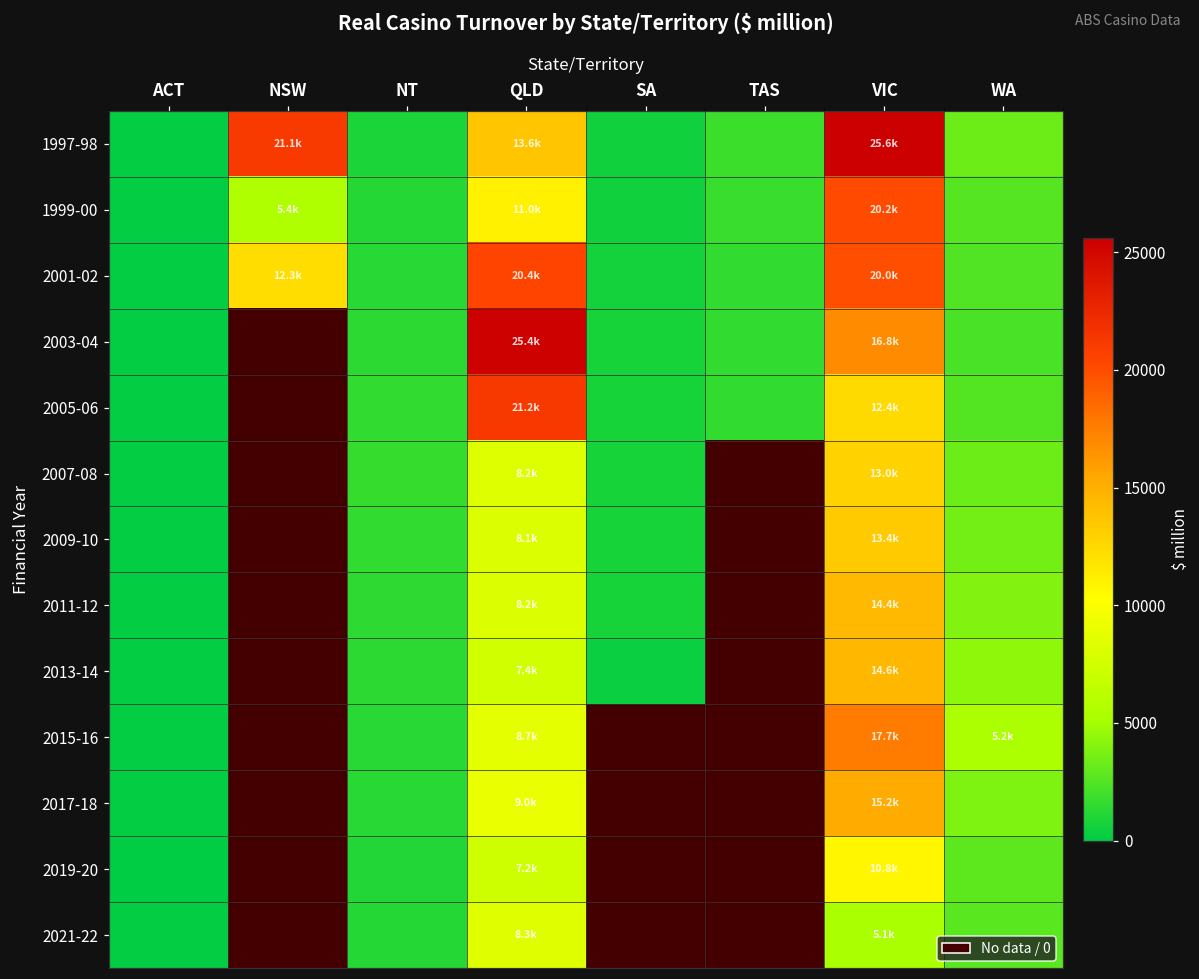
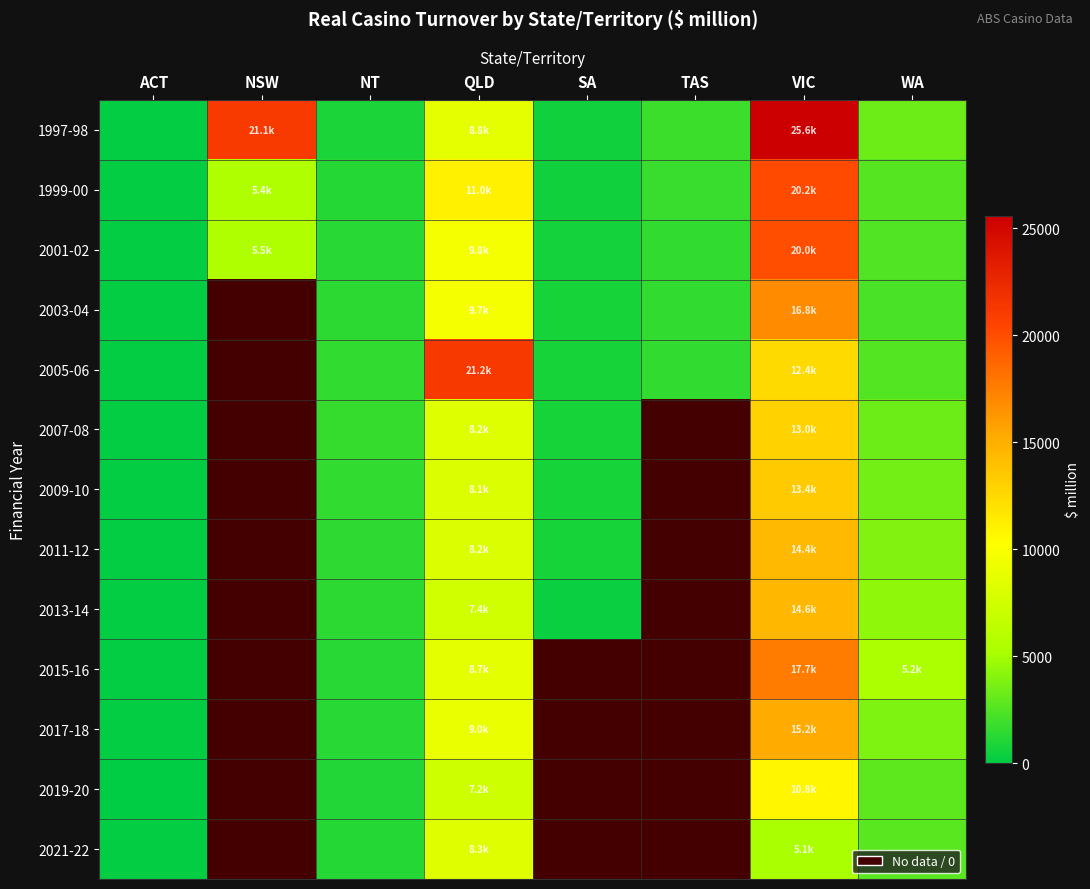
1997-98, QLD: 13.6k -> 8.8k
2001-02, NSW: 12.3k -> 5.5k
2001-02, QLD: 20.4k -> 9.8k
2003-04, QLD: 25.4k -> 9.7k
